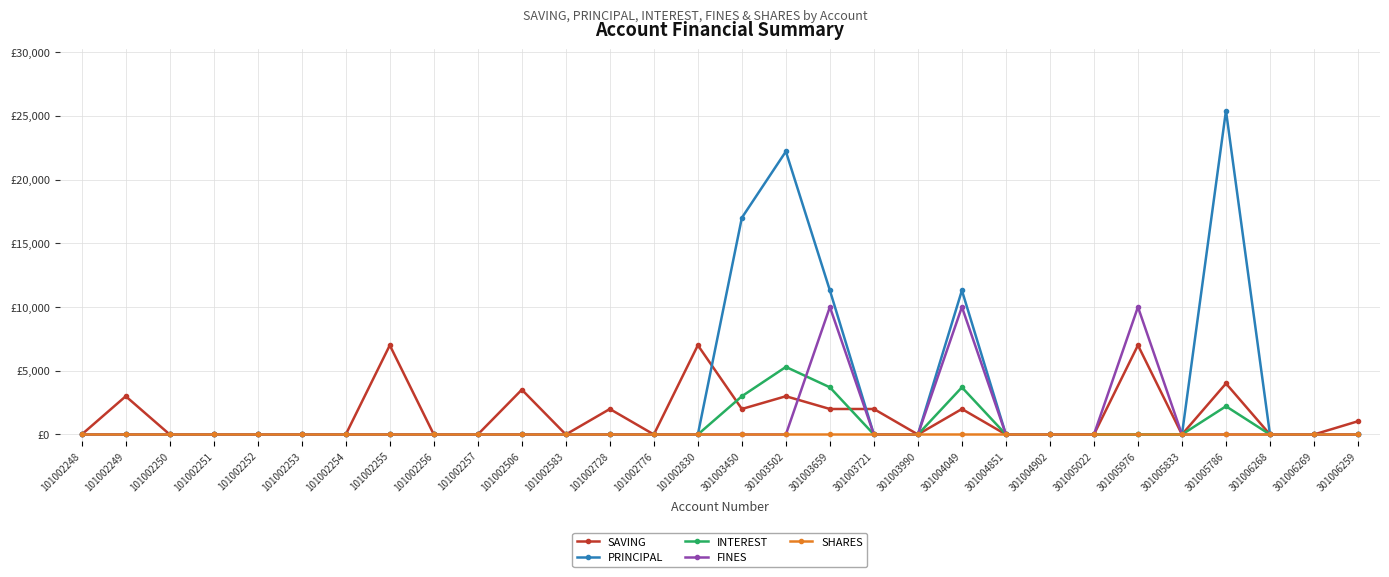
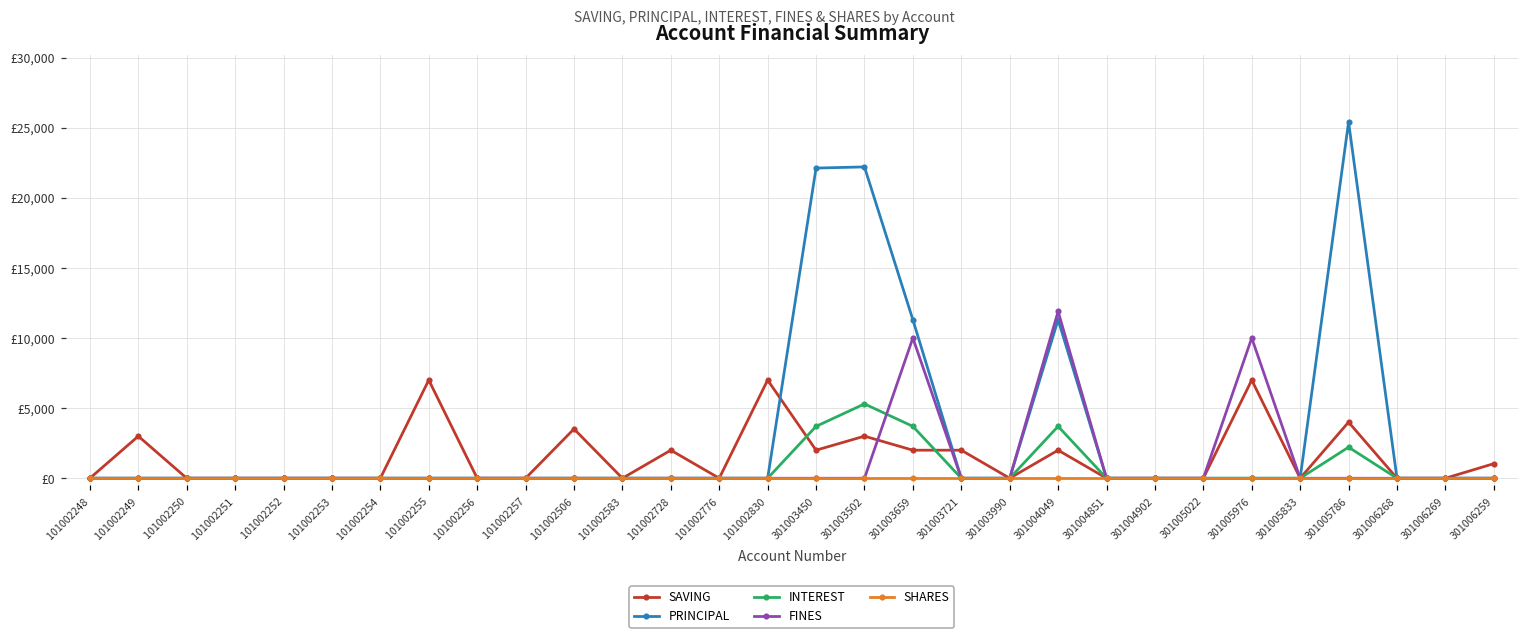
PRINCIPAL, 301003450: £17,000 -> £22,100
INTEREST, 301003450: £3,000 -> £3,700
FINES, 301004049: £10,000 -> £11,900
